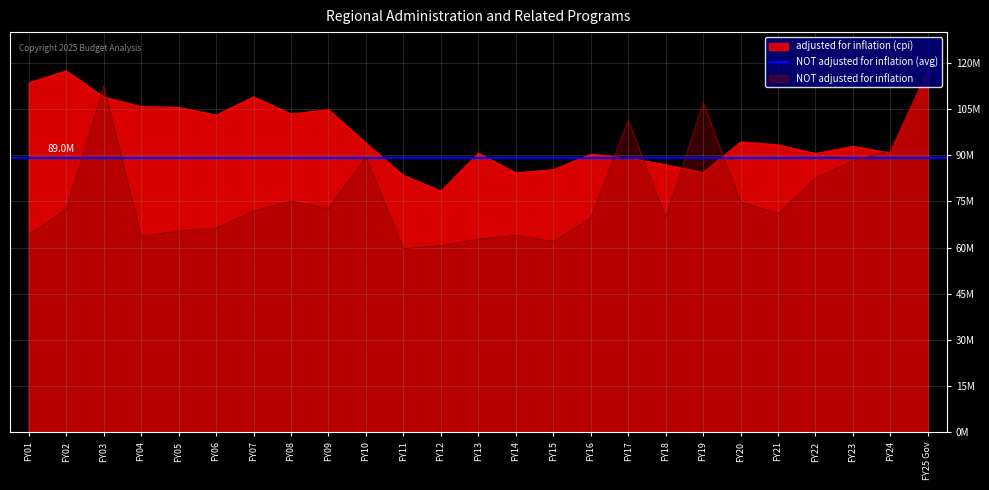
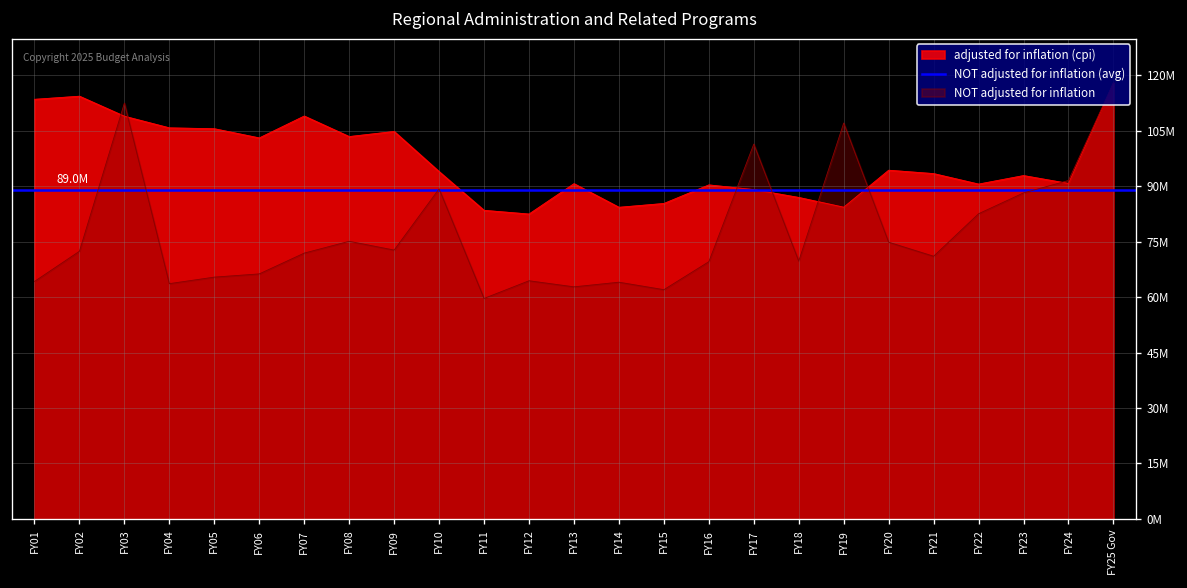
adjusted for inflation (cpi), FY02: 117000000 -> 114000000
adjusted for inflation (cpi), FY12: 78000000 -> 82000000
NOT adjusted for inflation, FY12: 61000000 -> 64000000
